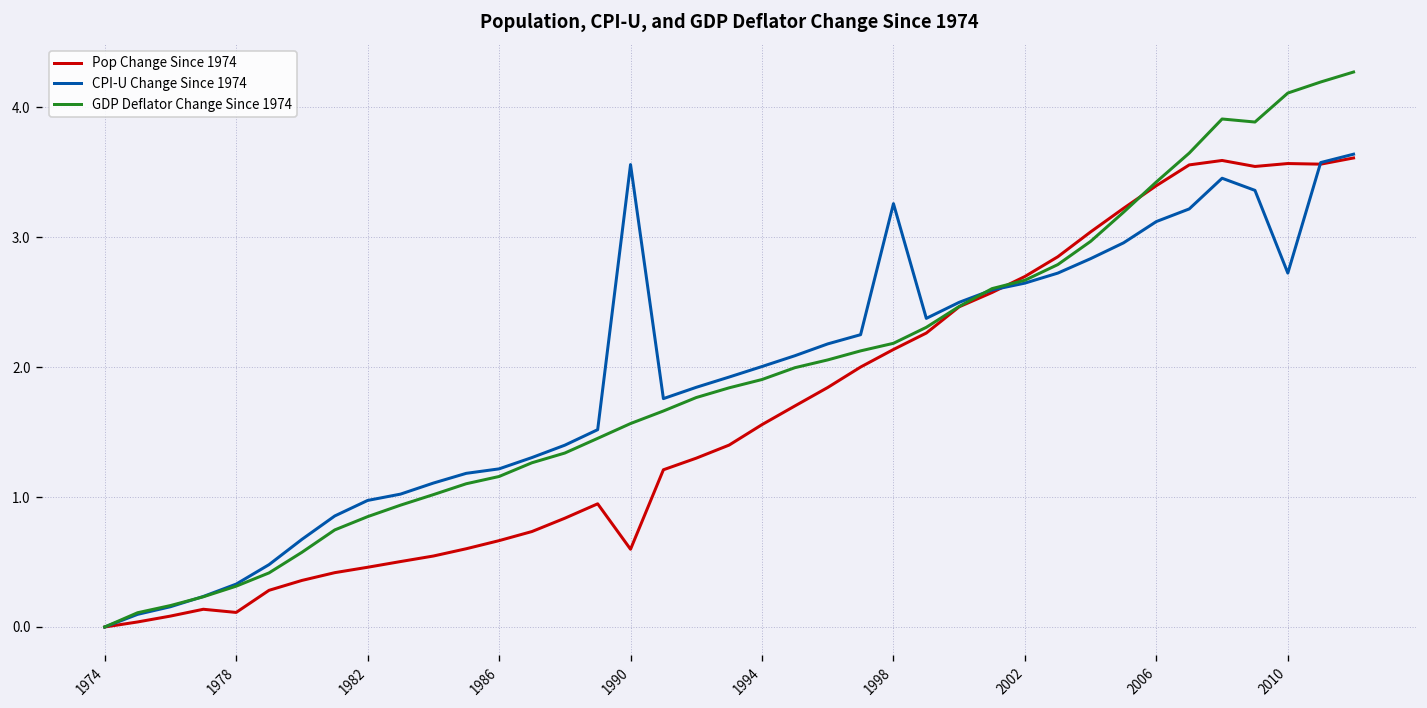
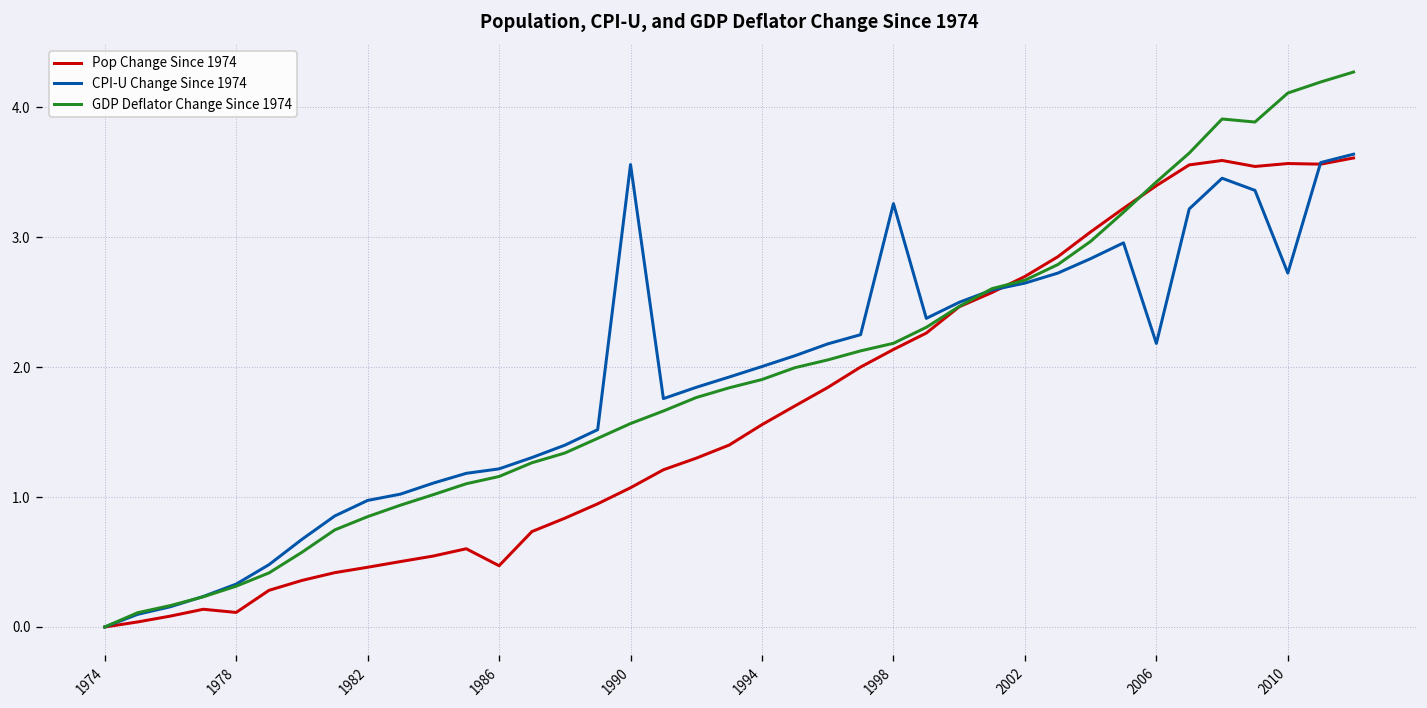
Pop Change Since 1974, 1986: 0.66 -> 0.47
Pop Change Since 1974, 1990: 0.60 -> 1.07
CPI-U Change Since 1974, 2006: 3.12 -> 2.18
